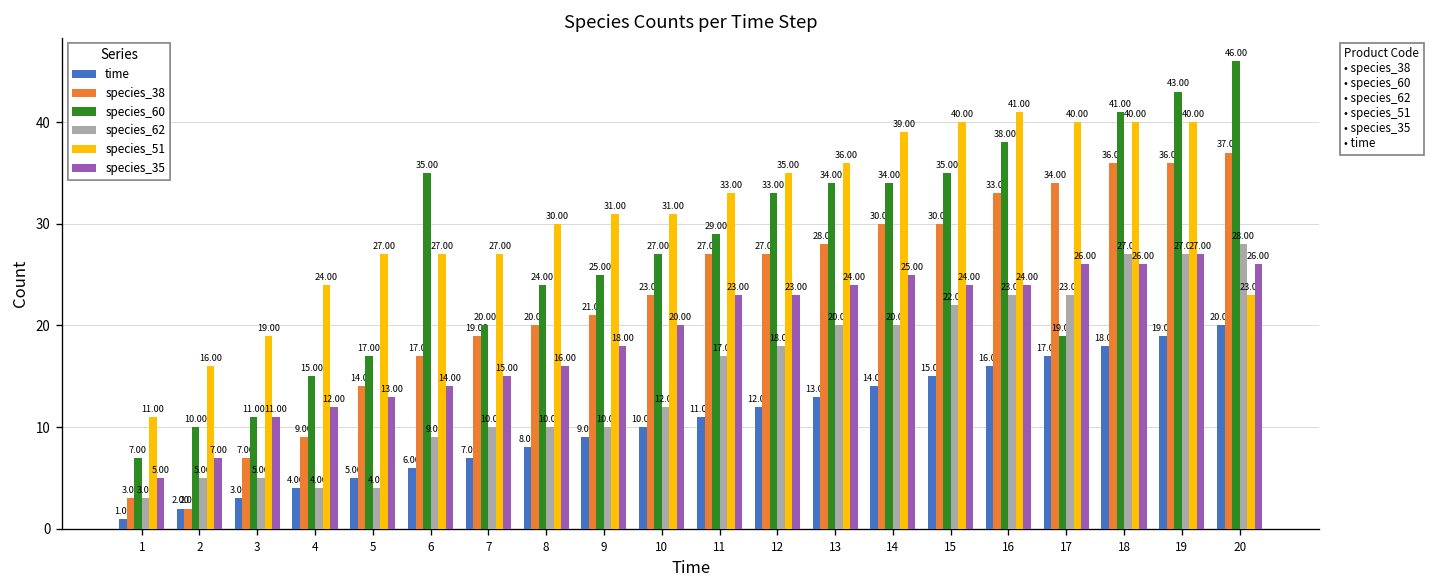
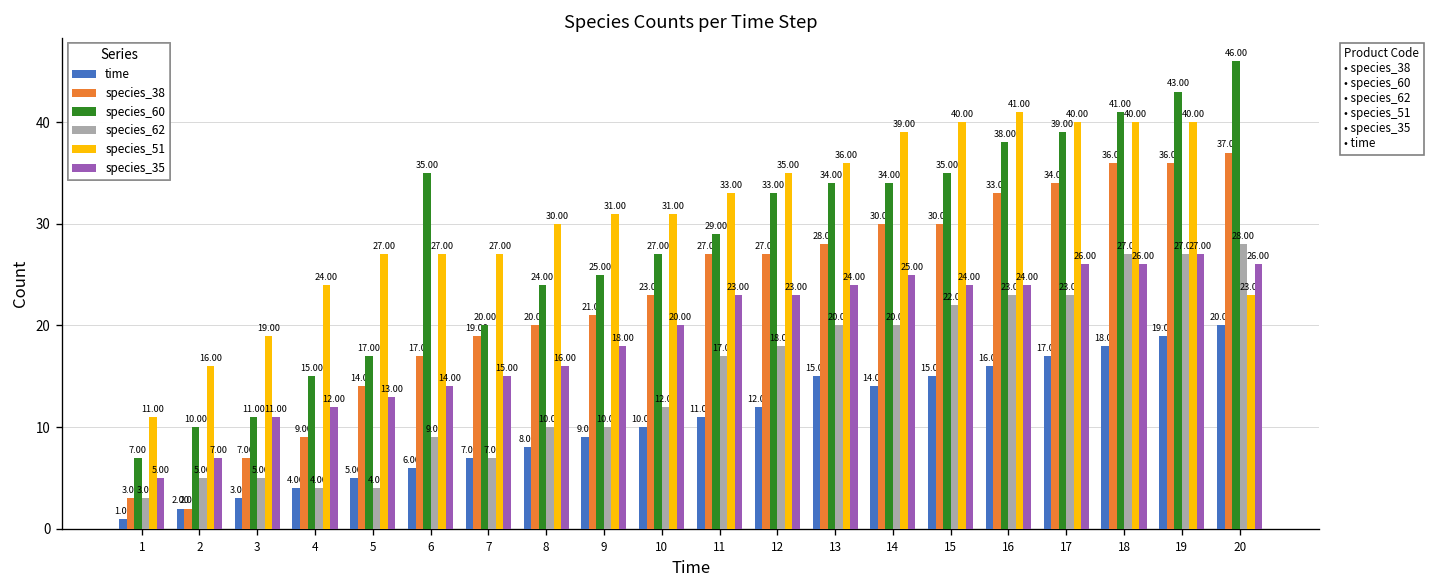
species_62, 7: 10.00 -> 7.00
time, 13: 13.00 -> 15.00
species_60, 17: 19.00 -> 39.00
